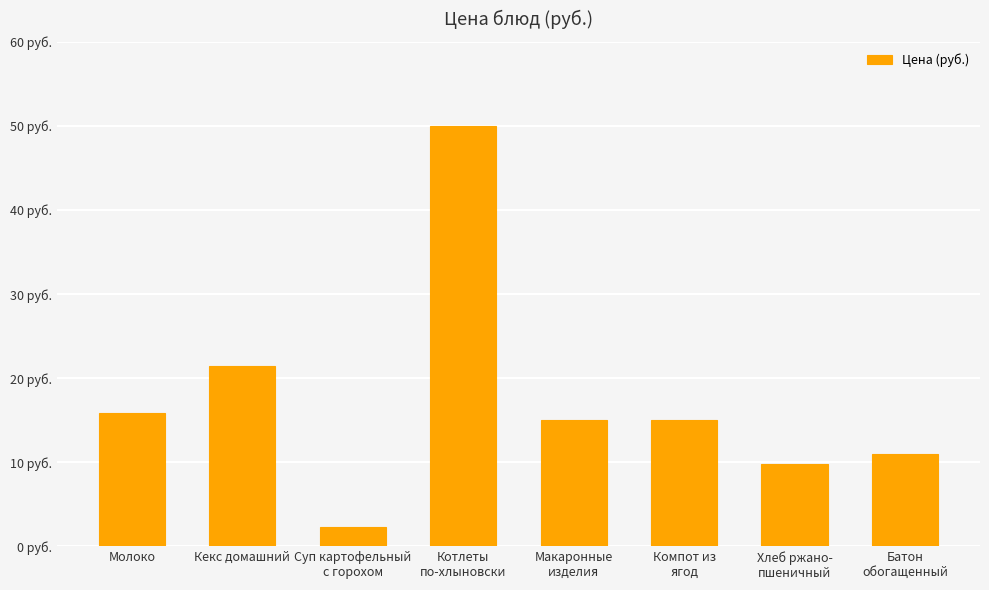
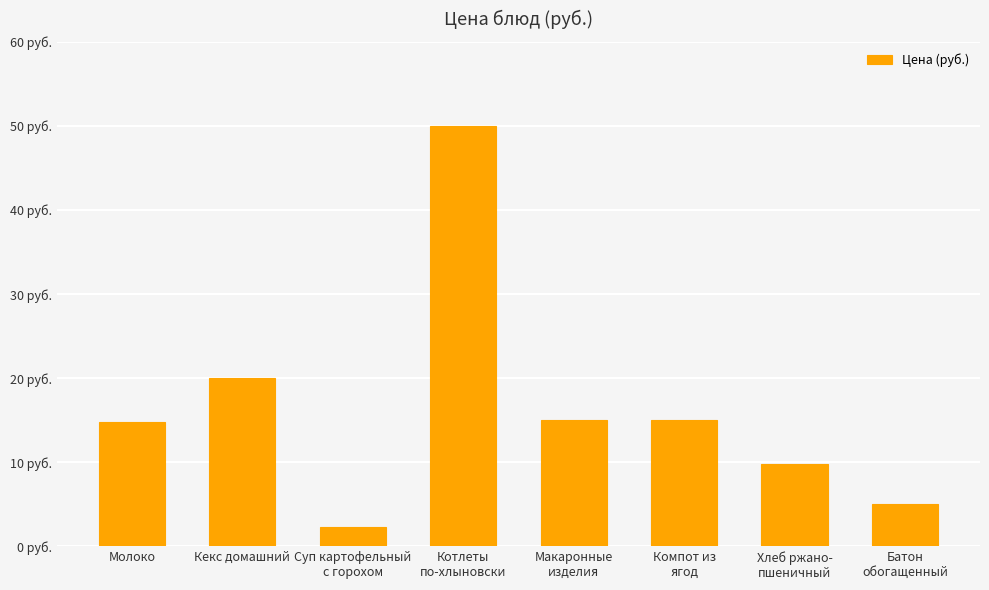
Молоко: 16 руб. -> 15 руб.
Кекс домашний: 22 руб. -> 20 руб.
Батон обогащенный: 11 руб. -> 5 руб.
